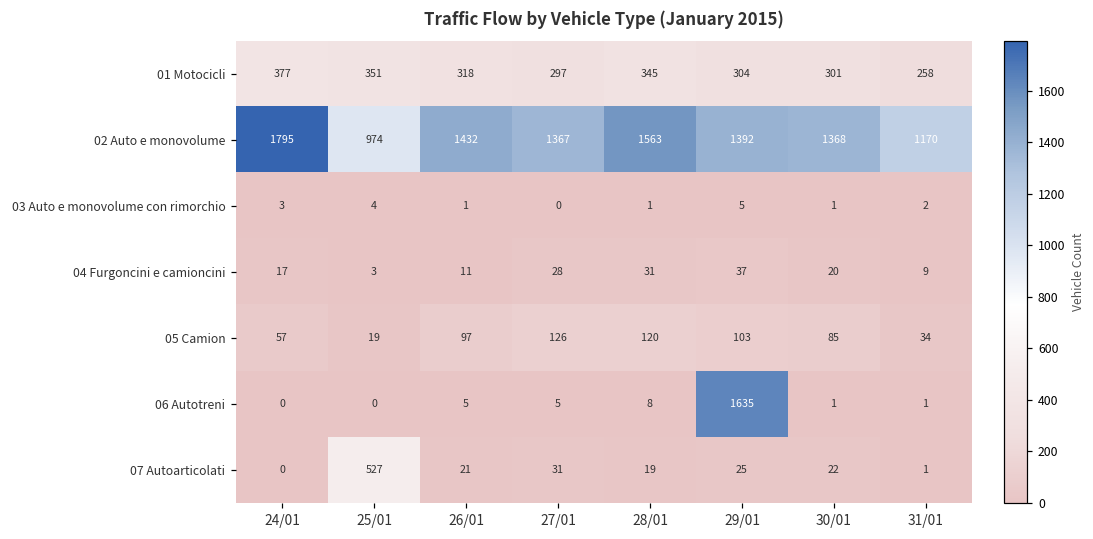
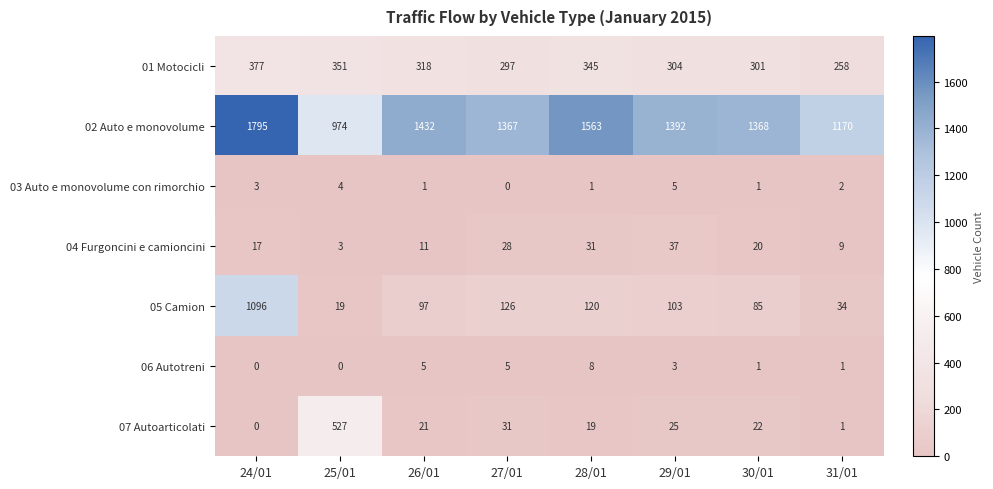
05 Camion, 24/01: 57 -> 1096
06 Autotreni, 29/01: 1635 -> 3
